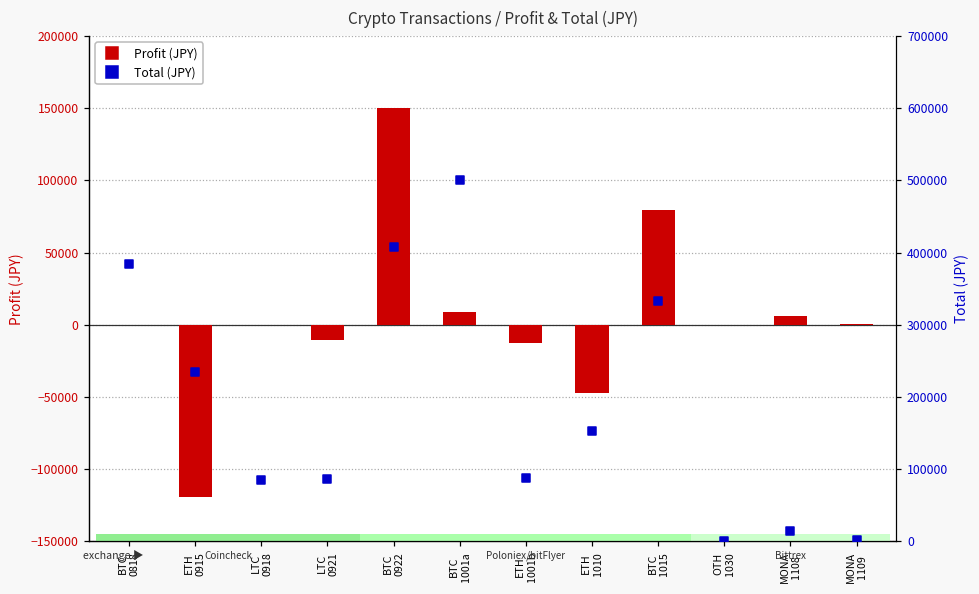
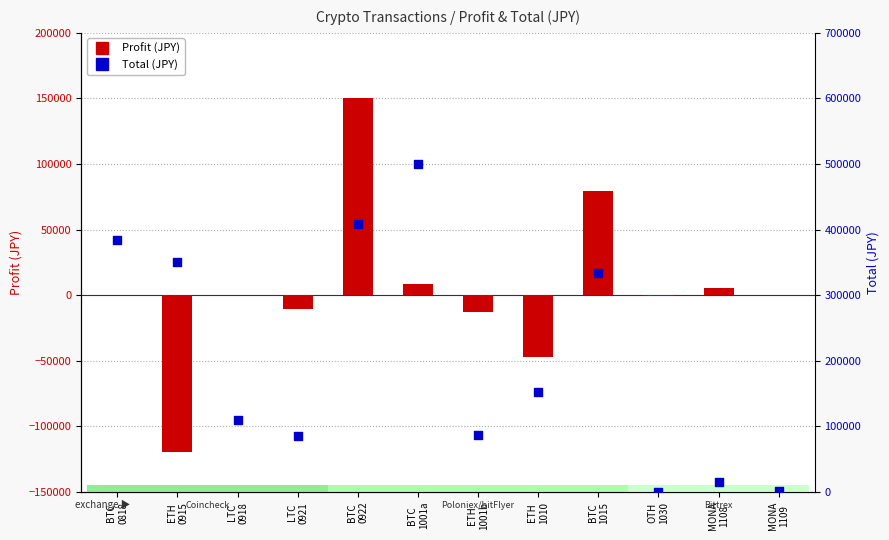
Total (JPY), ETH 0915: 240000 -> 350000
Total (JPY), LTC 0918: 90000 -> 110000
